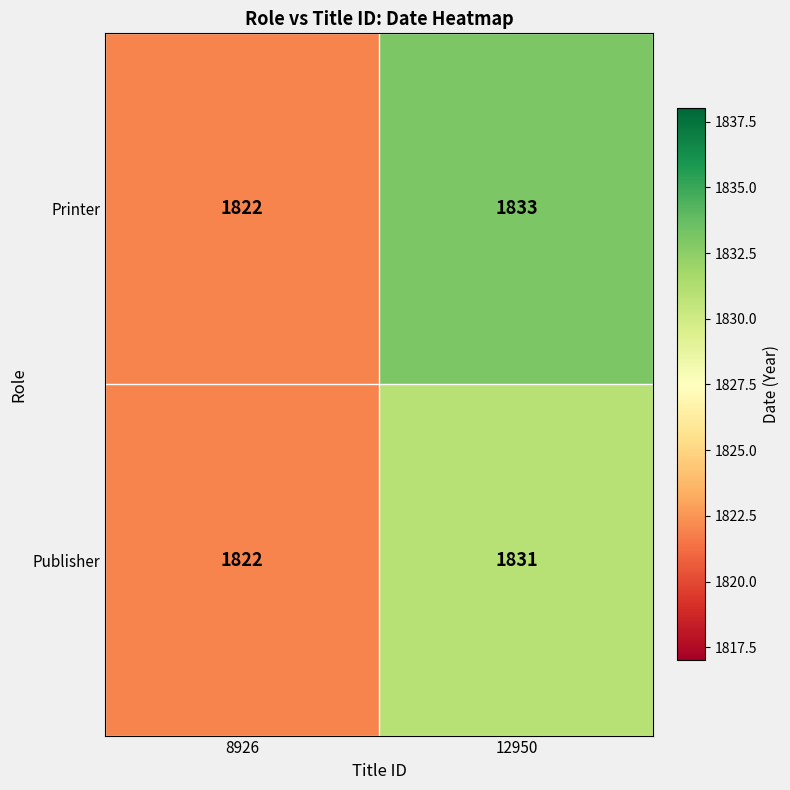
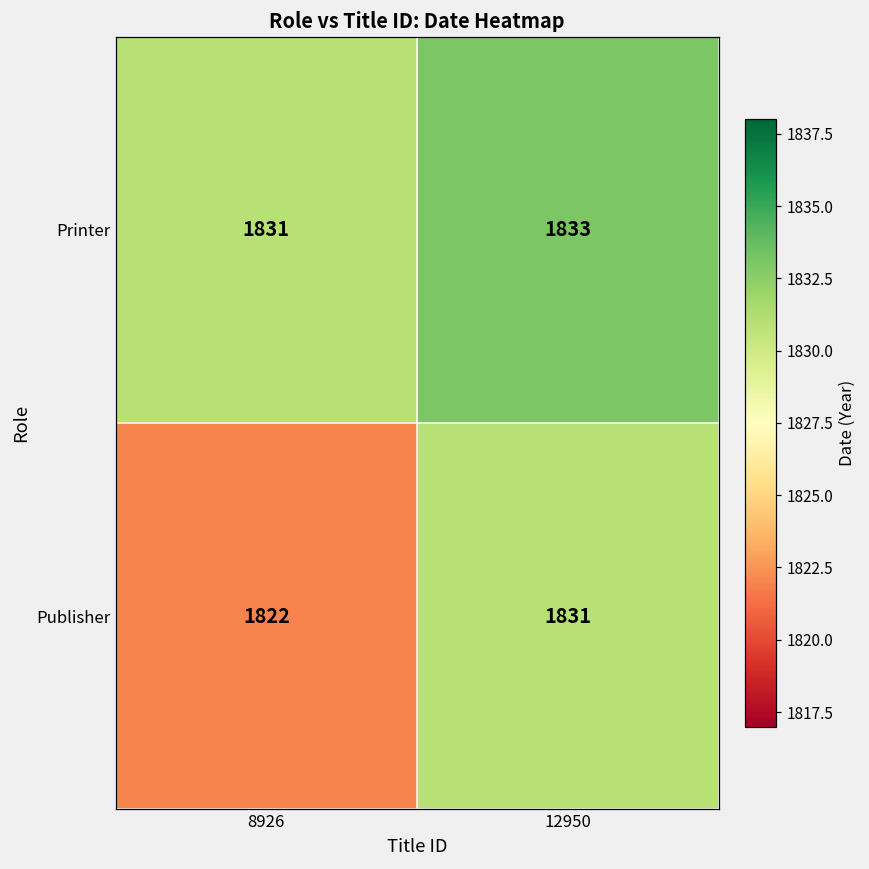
Printer, 8926: 1822 -> 1831
